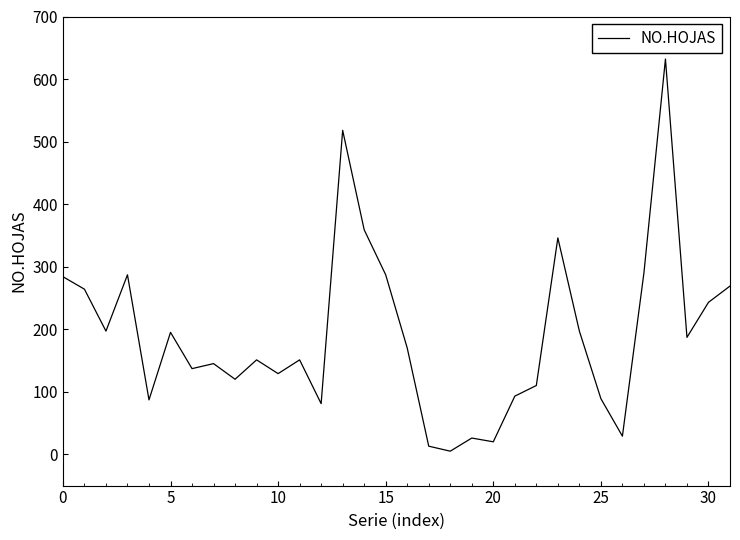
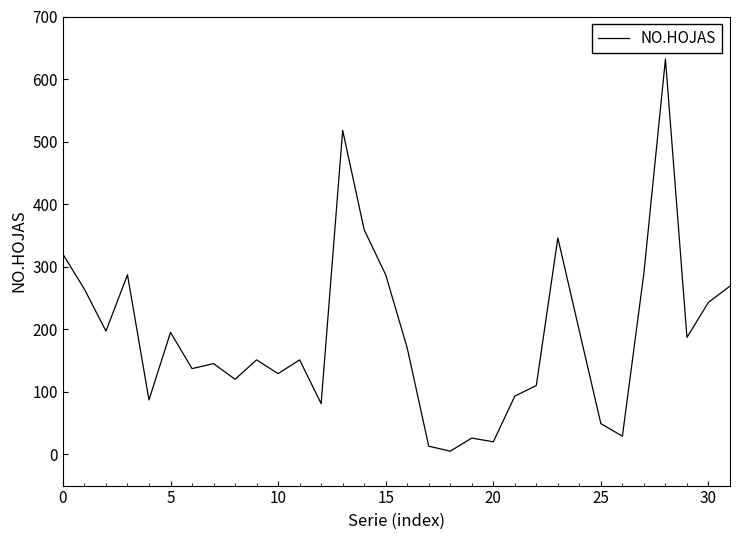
0: 280 -> 320
25: 90 -> 50
